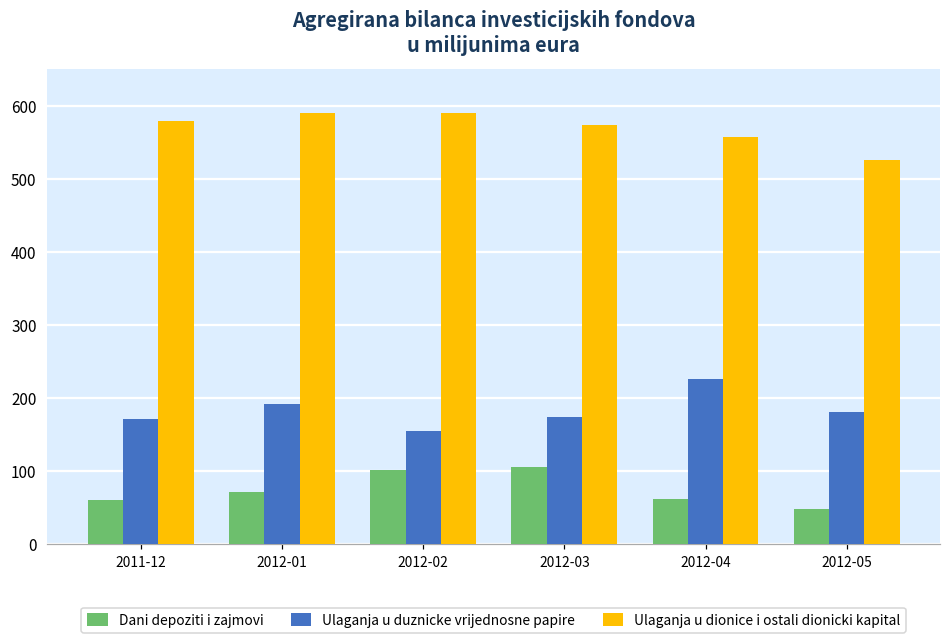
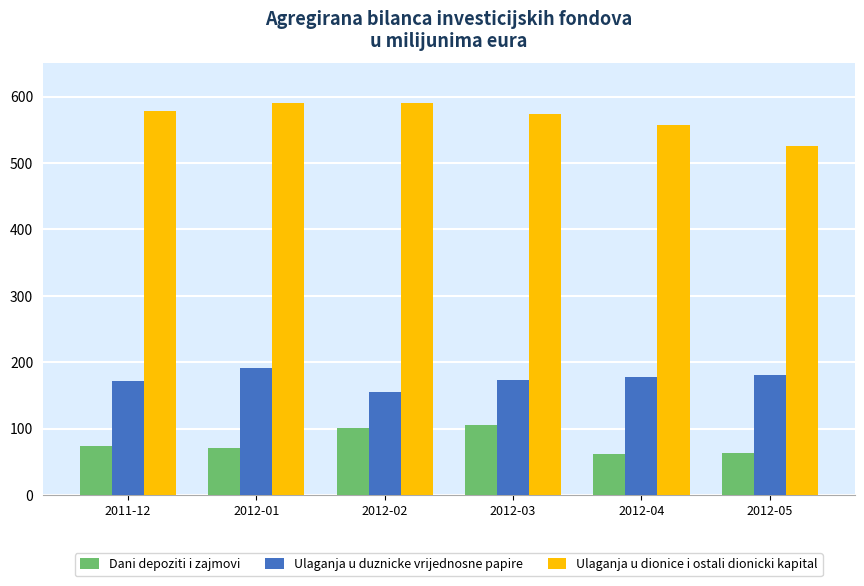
Dani depoziti i zajmovi, 2011-12: 60 -> 70
Ulaganja u duznicke vrijednosne papire, 2012-04: 230 -> 180
Dani depoziti i zajmovi, 2012-05: 50 -> 60
